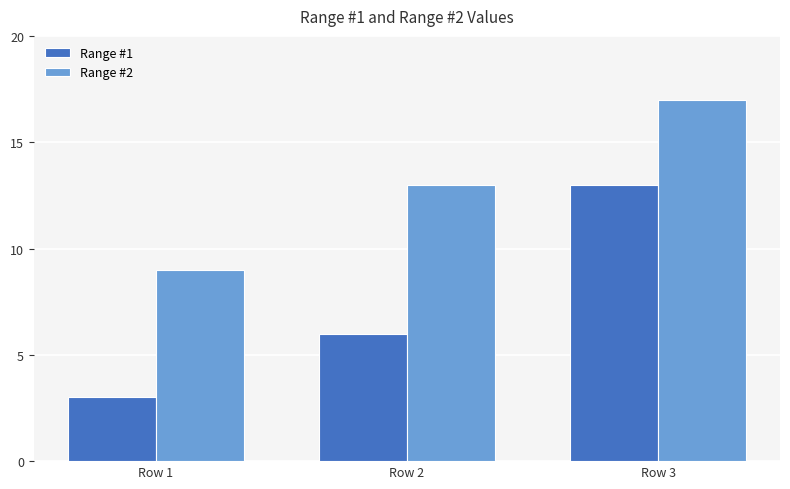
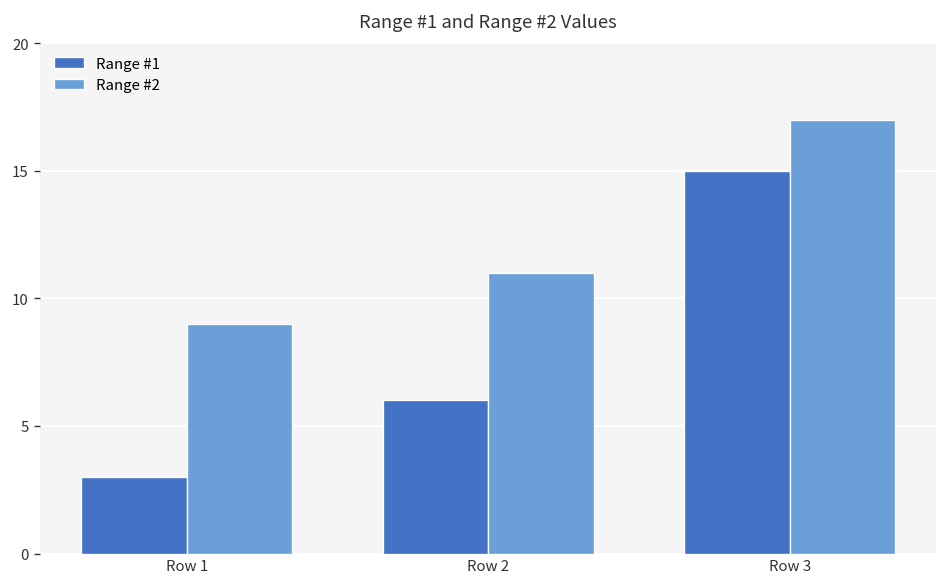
Range #2, Row 2: 13 -> 11
Range #1, Row 3: 13 -> 15
